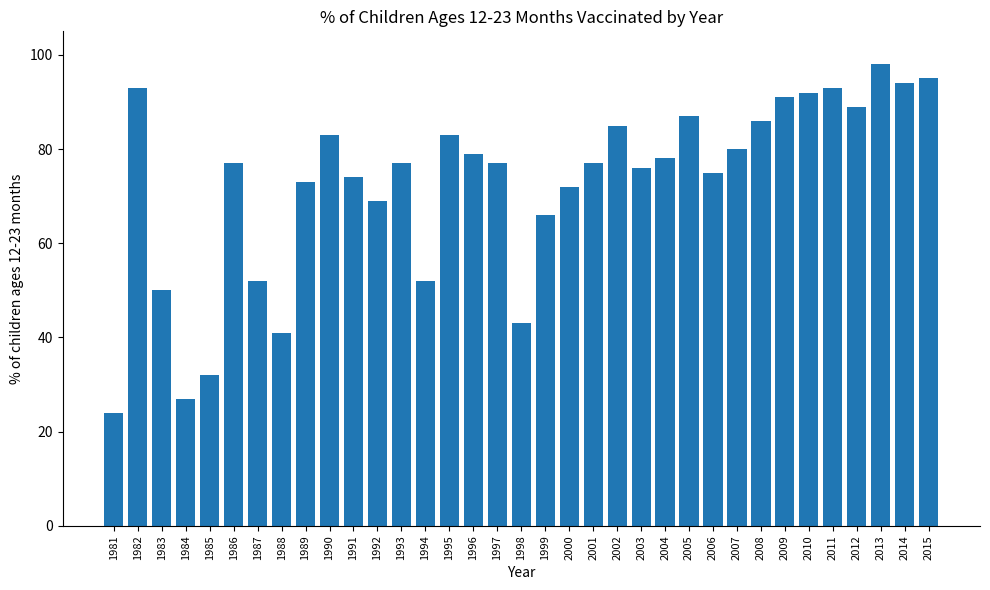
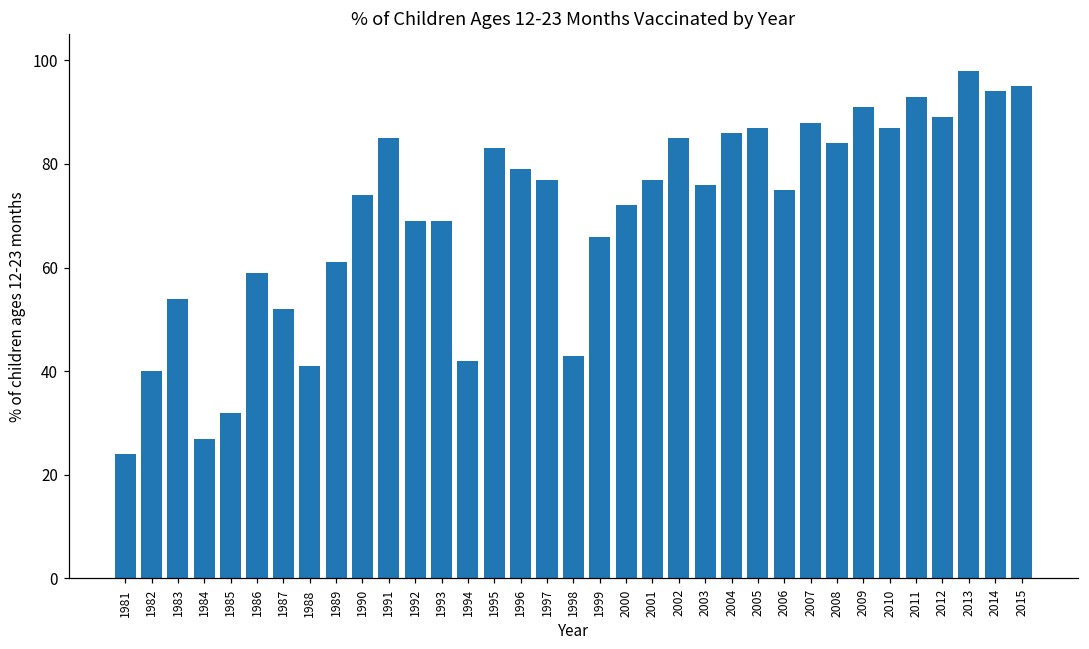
1982: 93 -> 40
1983: 50 -> 54
1986: 77 -> 59
1989: 73 -> 61
1990: 83 -> 74
1991: 74 -> 85
1993: 77 -> 69
1994: 52 -> 42
2004: 78 -> 86
2007: 80 -> 88
2008: 86 -> 84
2010: 92 -> 87
